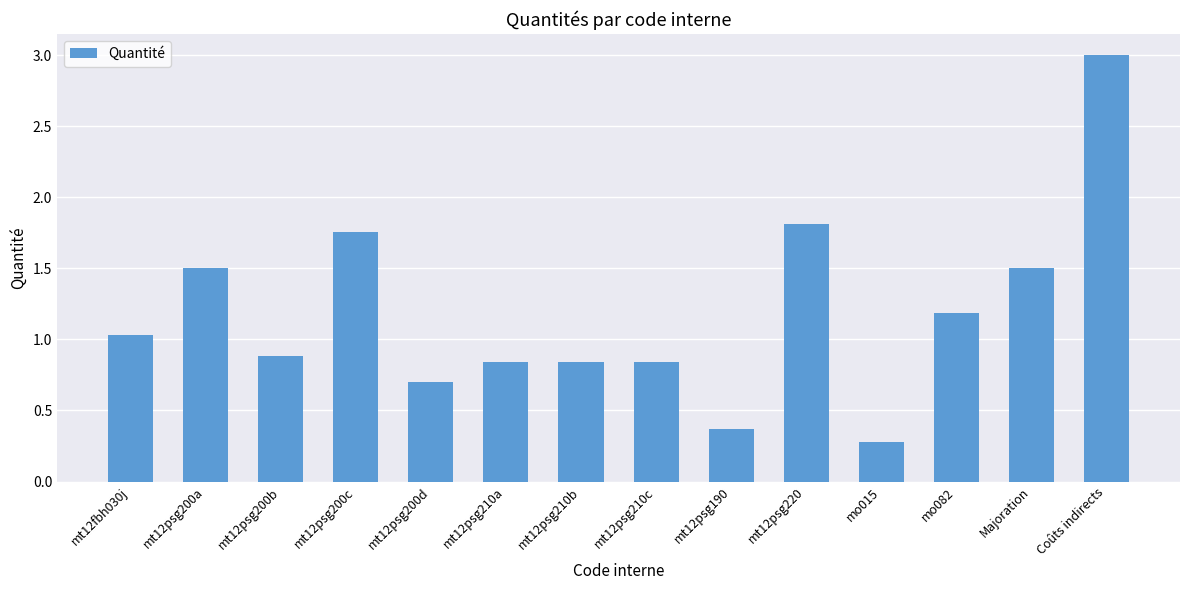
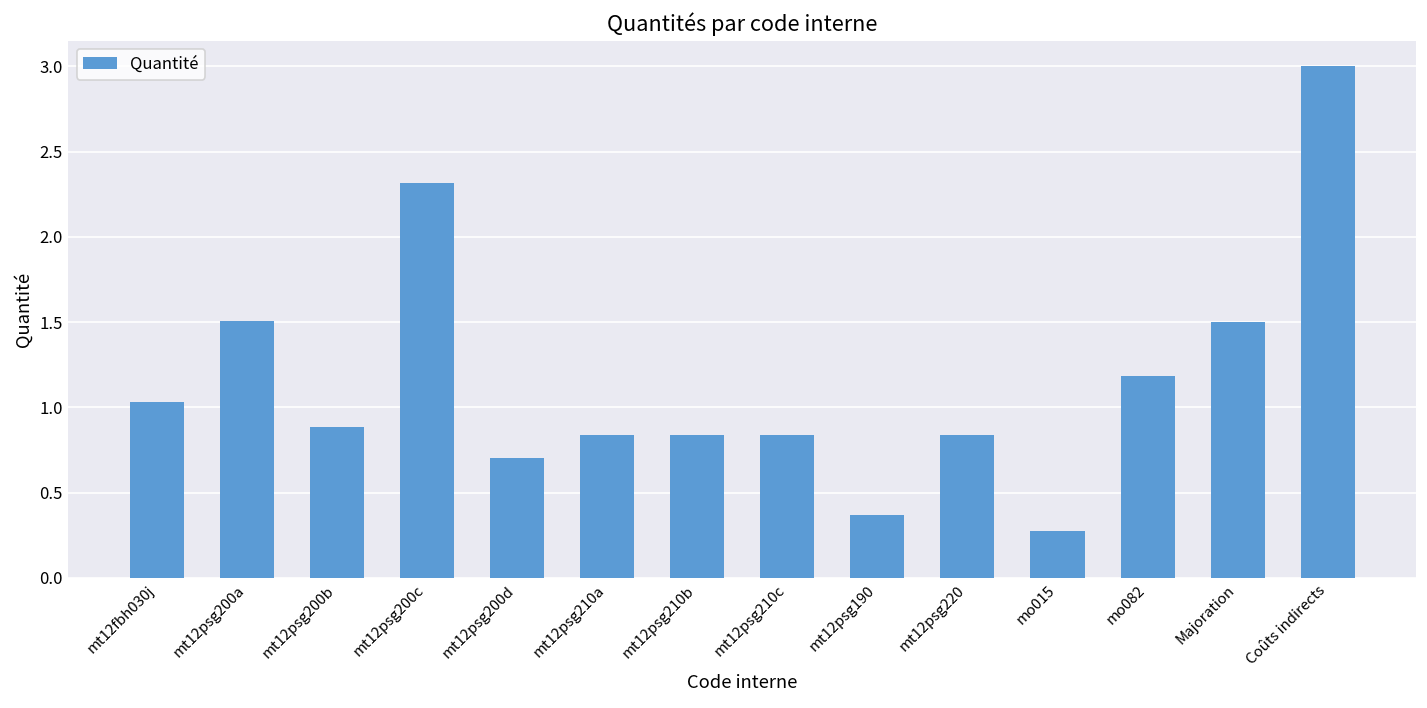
mt12psg200c: 1.75 -> 2.32
mt12psg220: 1.81 -> 0.84
